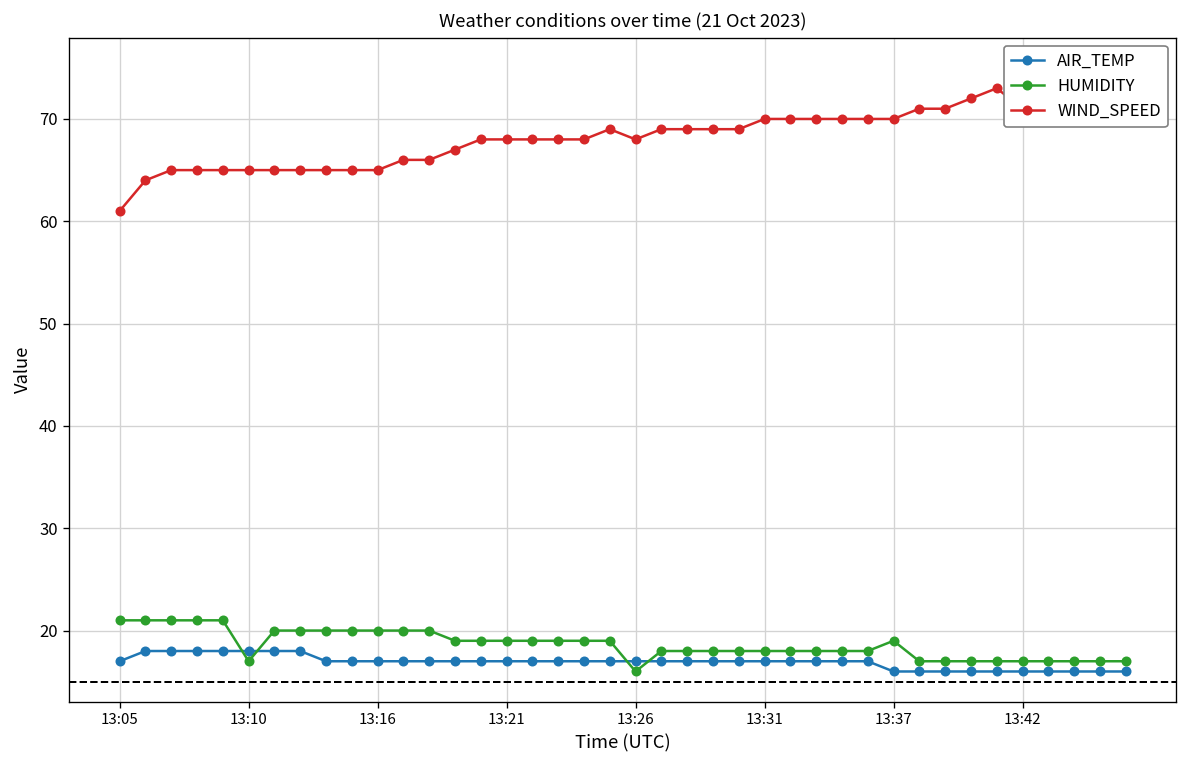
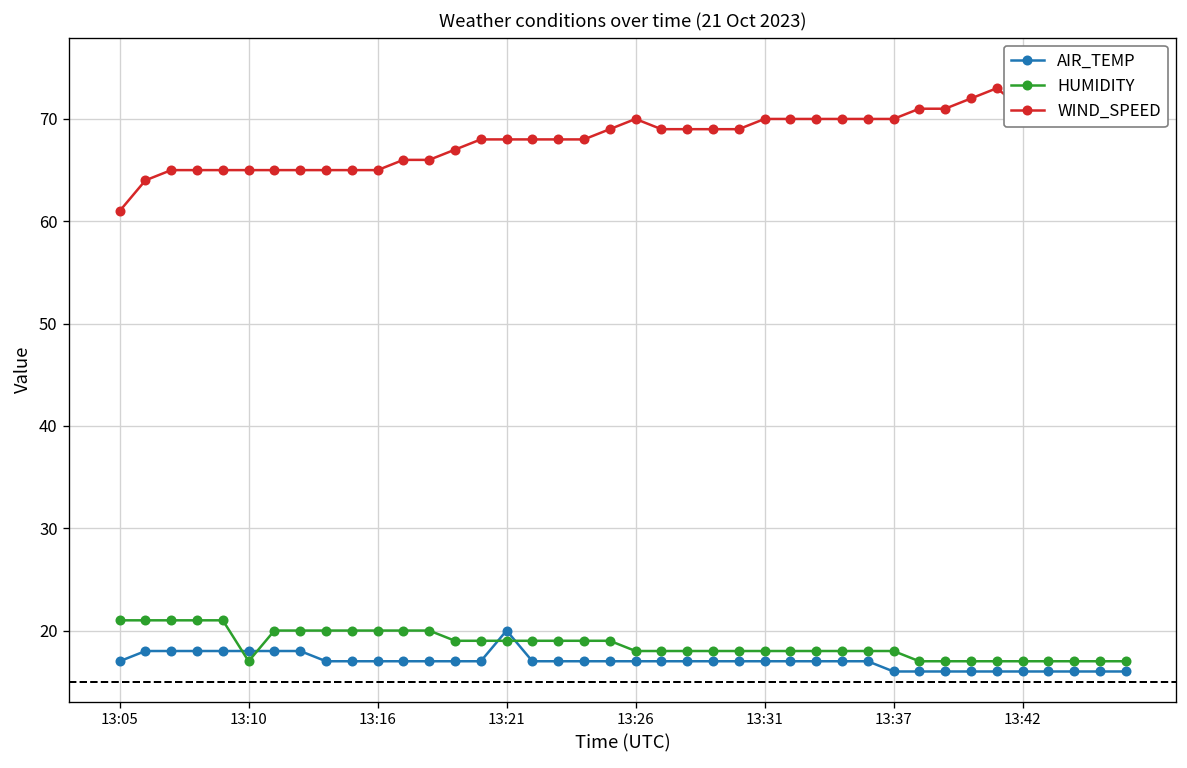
AIR_TEMP, 13:21: 17 -> 20
HUMIDITY, 13:26: 16 -> 18
WIND_SPEED, 13:26: 68 -> 70
HUMIDITY, 13:37: 19 -> 18
